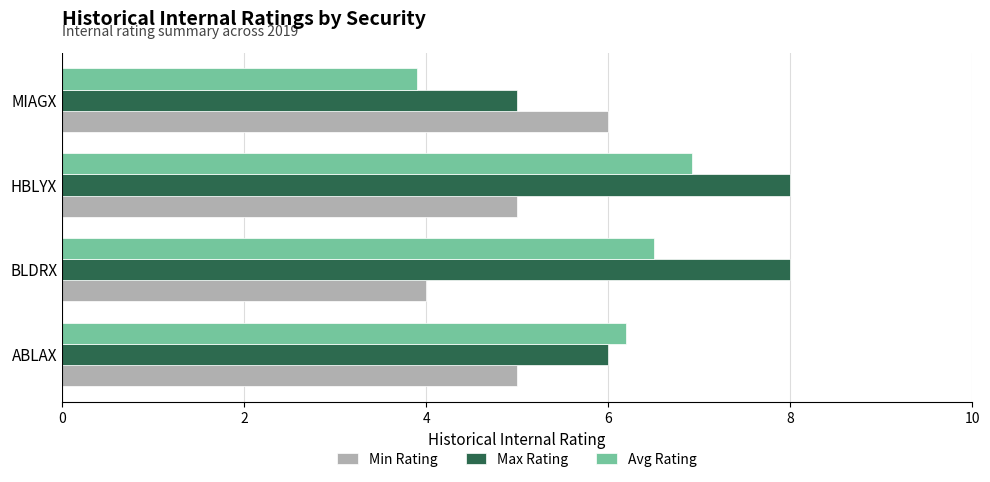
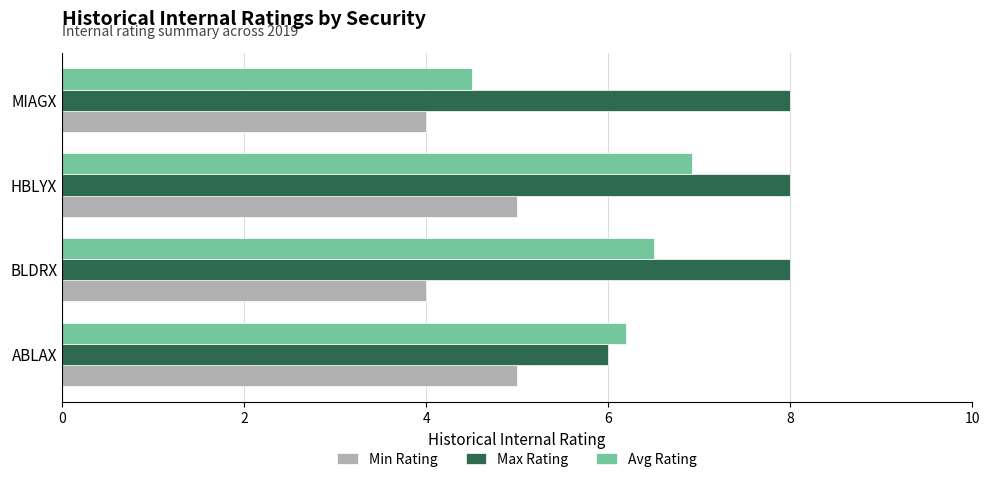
Avg Rating, MIAGX: 3.9 -> 4.5
Max Rating, MIAGX: 5 -> 8
Min Rating, MIAGX: 6 -> 4
